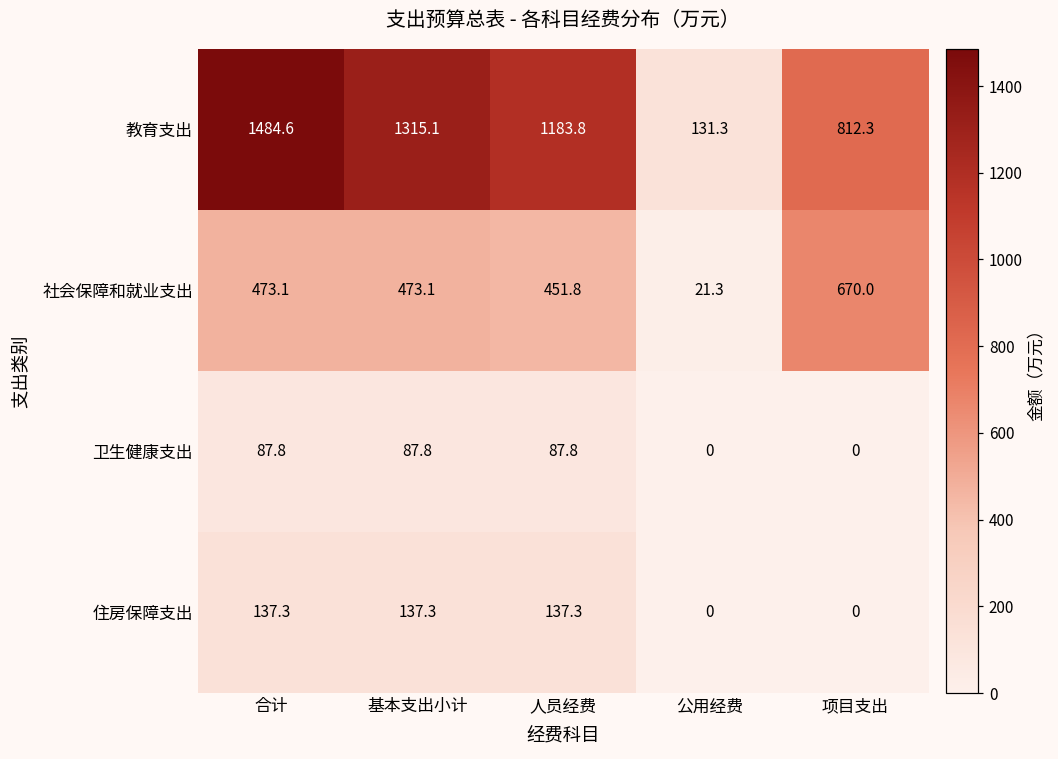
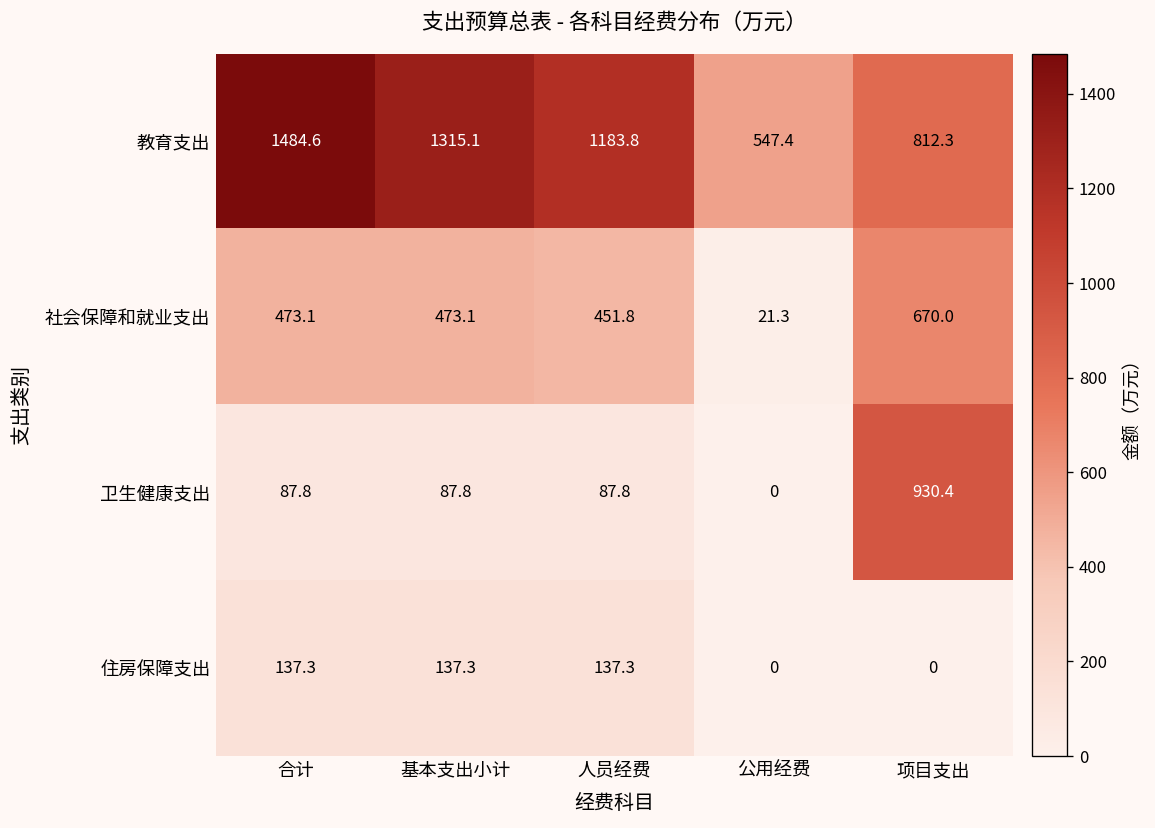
教育支出, 公用经费: 131.3 -> 547.4
卫生健康支出, 项目支出: 0 -> 930.4
